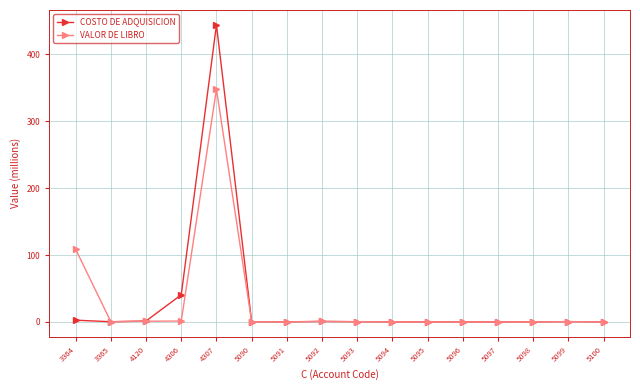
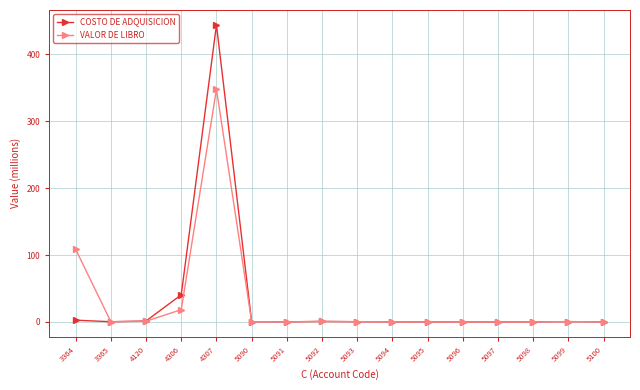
VALOR DE LIBRO, 4306: 0 -> 20
